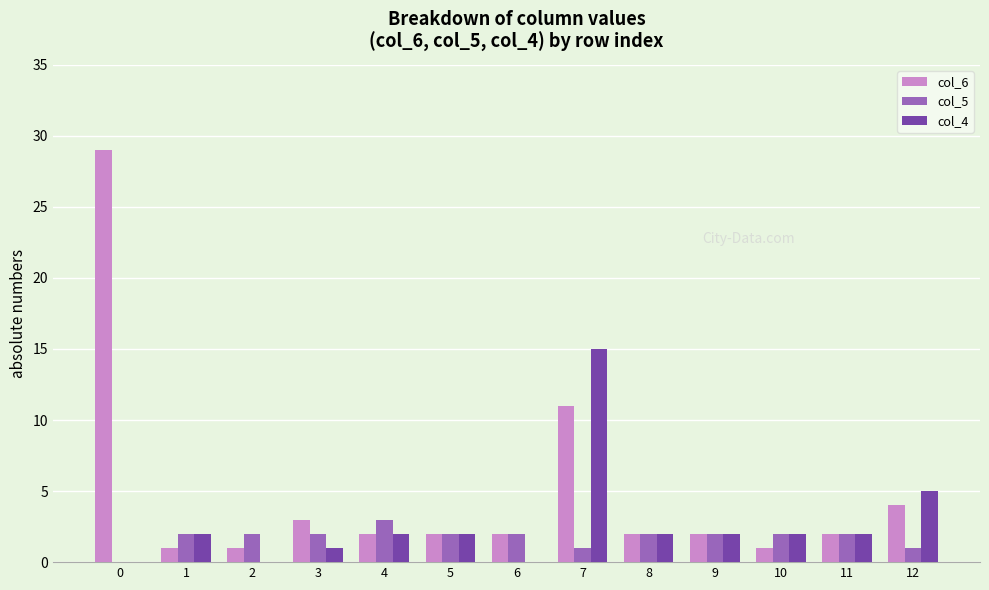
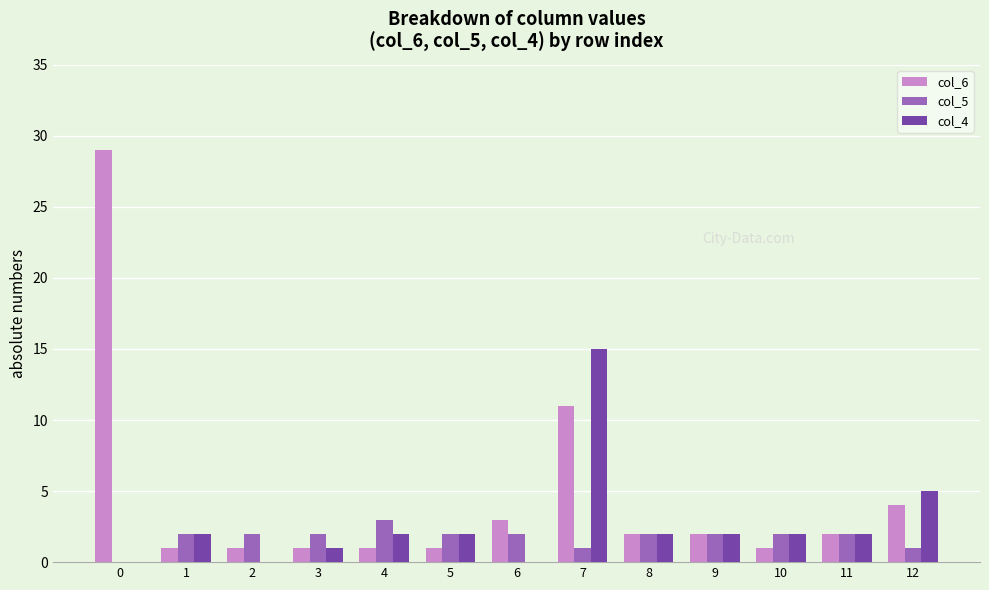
col_6, 3: 3 -> 1
col_6, 4: 2 -> 1
col_6, 5: 2 -> 1
col_6, 6: 2 -> 3
